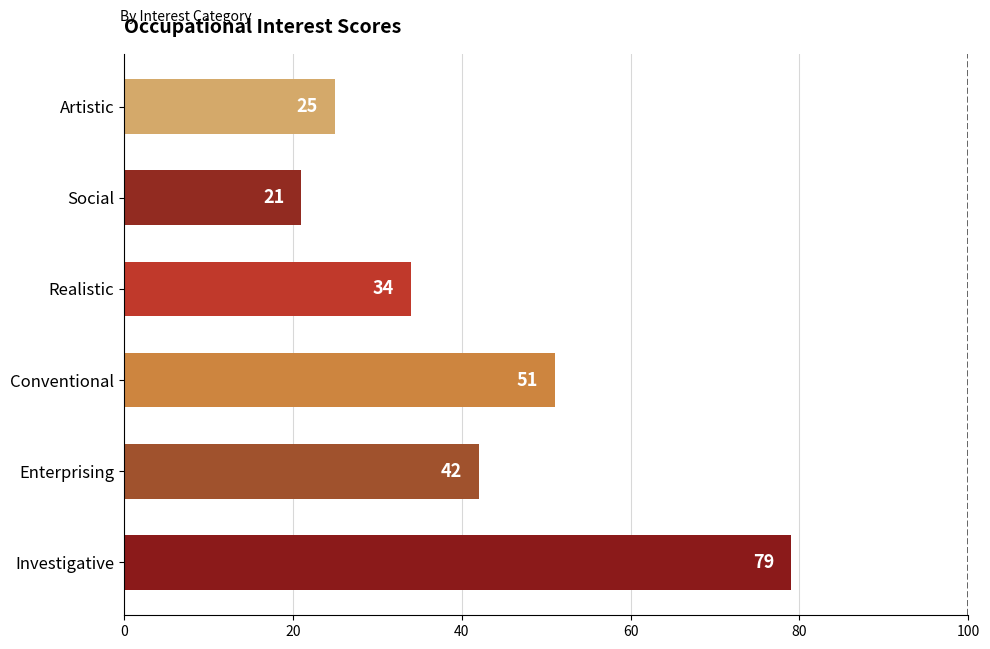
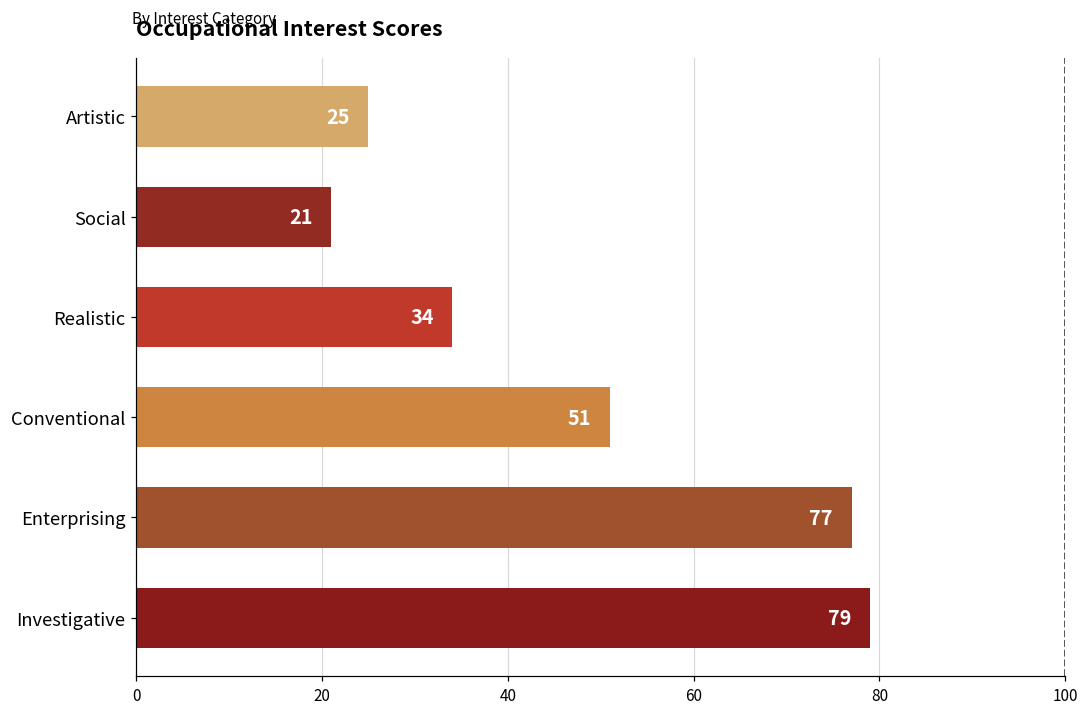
Enterprising: 42 -> 77
